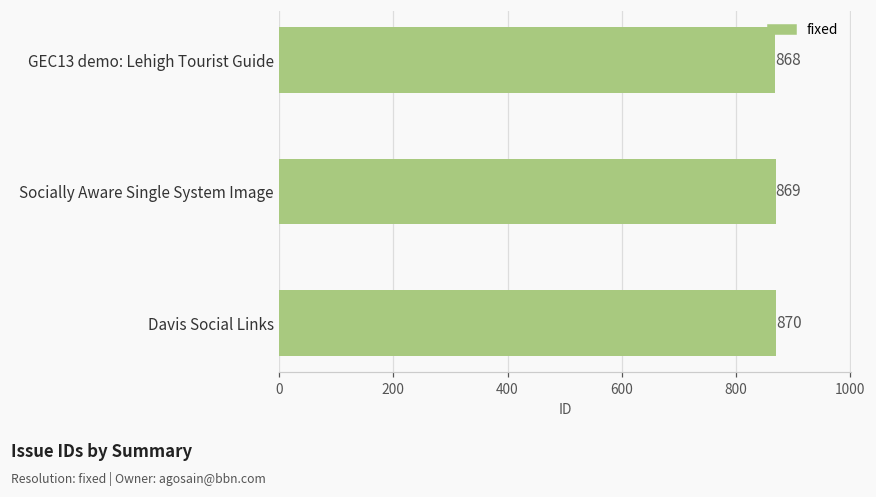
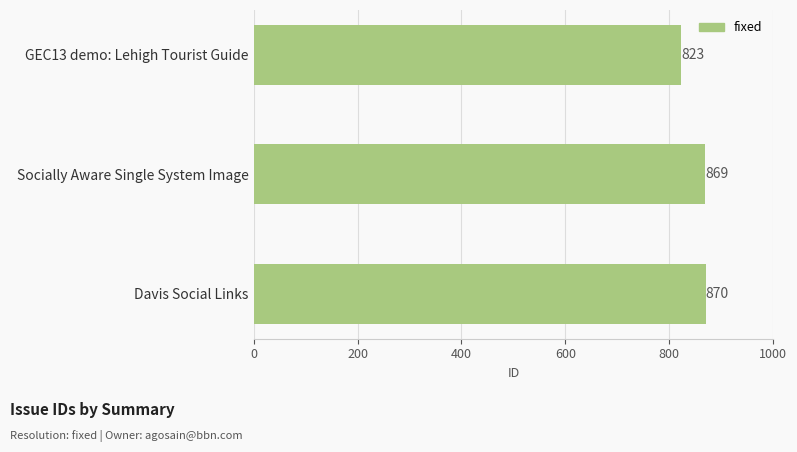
GEC13 demo: Lehigh Tourist Guide: 868 -> 823
